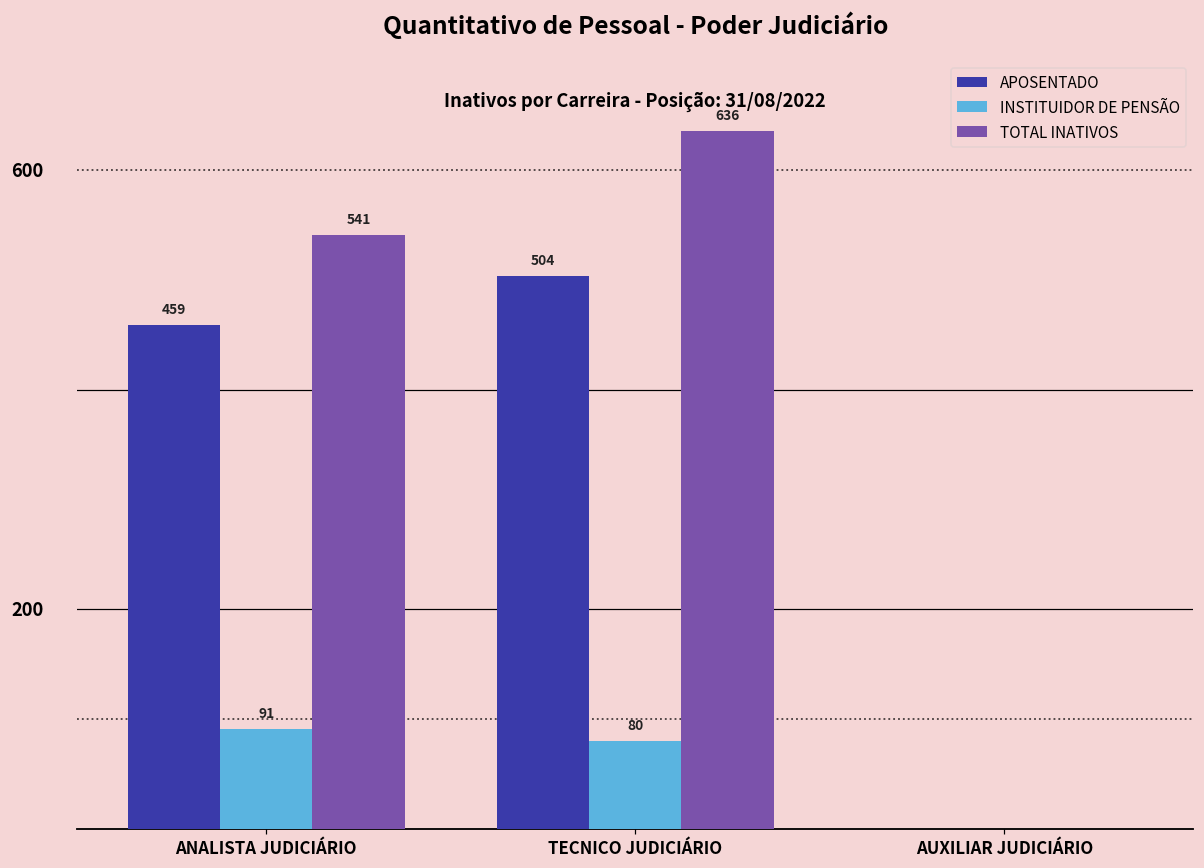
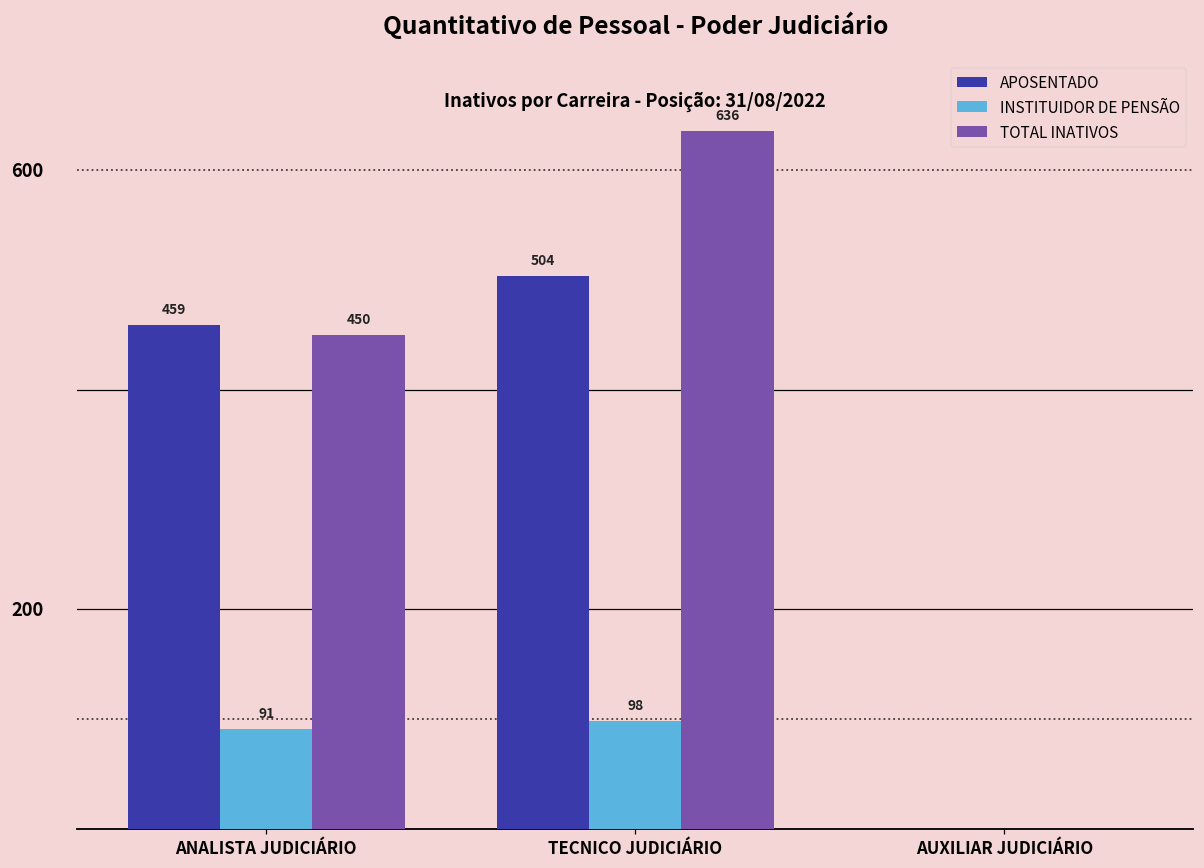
TOTAL INATIVOS, ANALISTA JUDICIÁRIO: 541 -> 450
INSTITUIDOR DE PENSÃO, TECNICO JUDICIÁRIO: 80 -> 98
